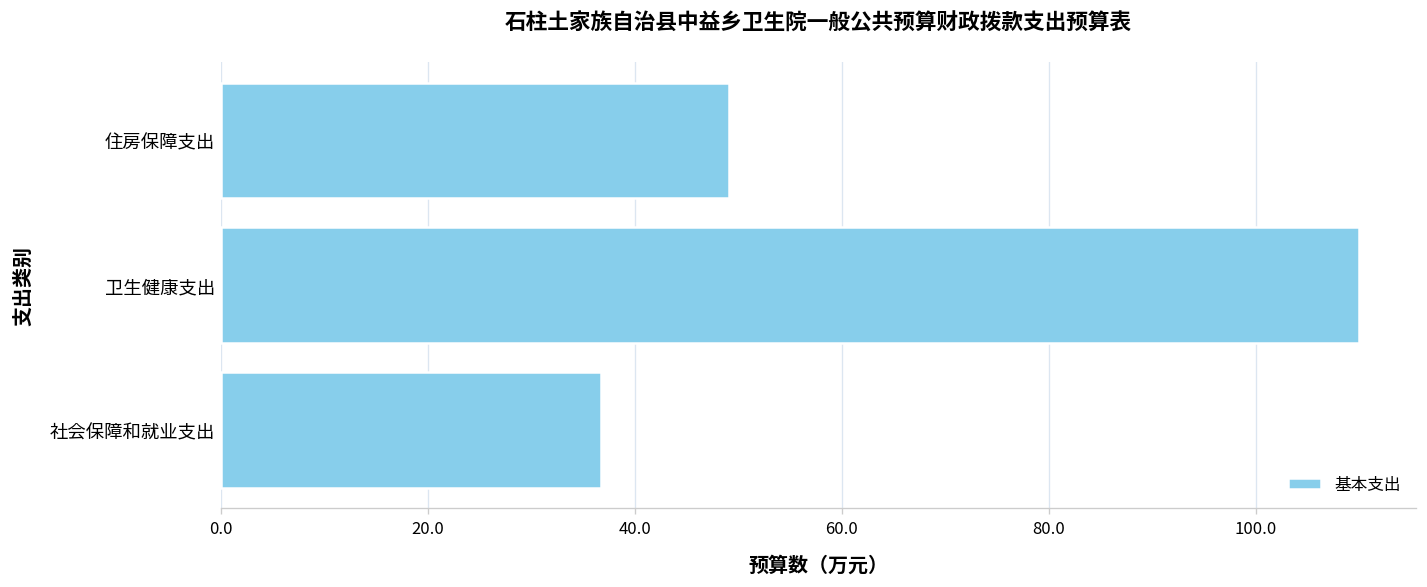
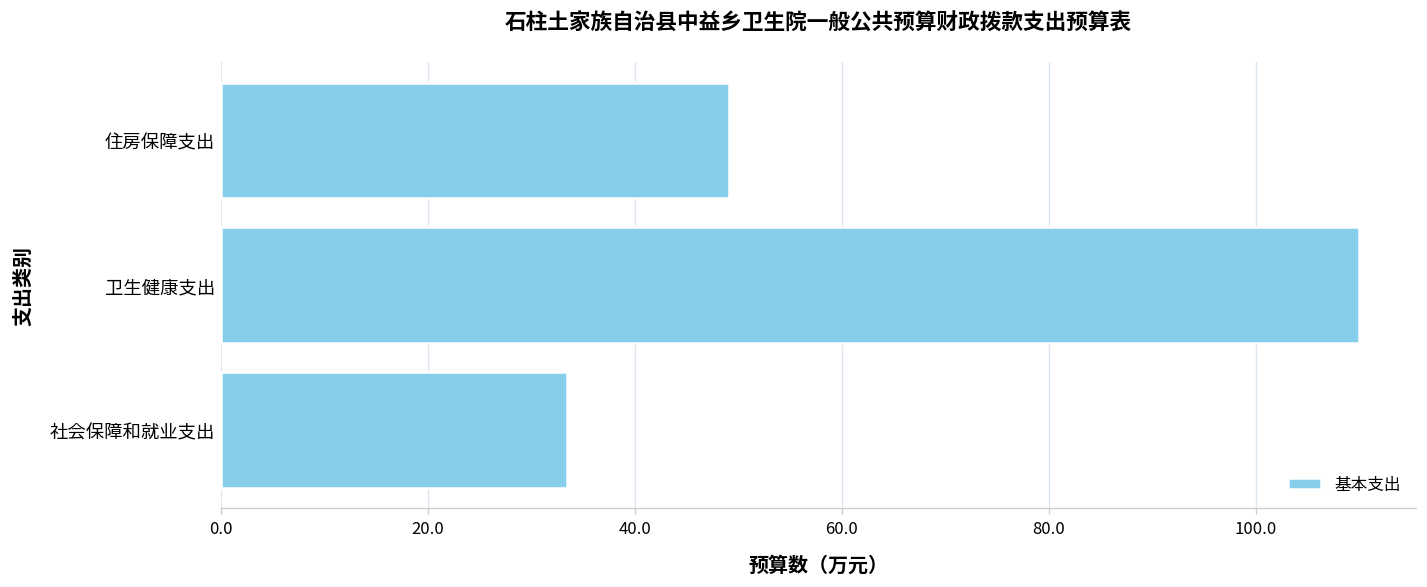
社会保障和就业支出: 37 -> 33
